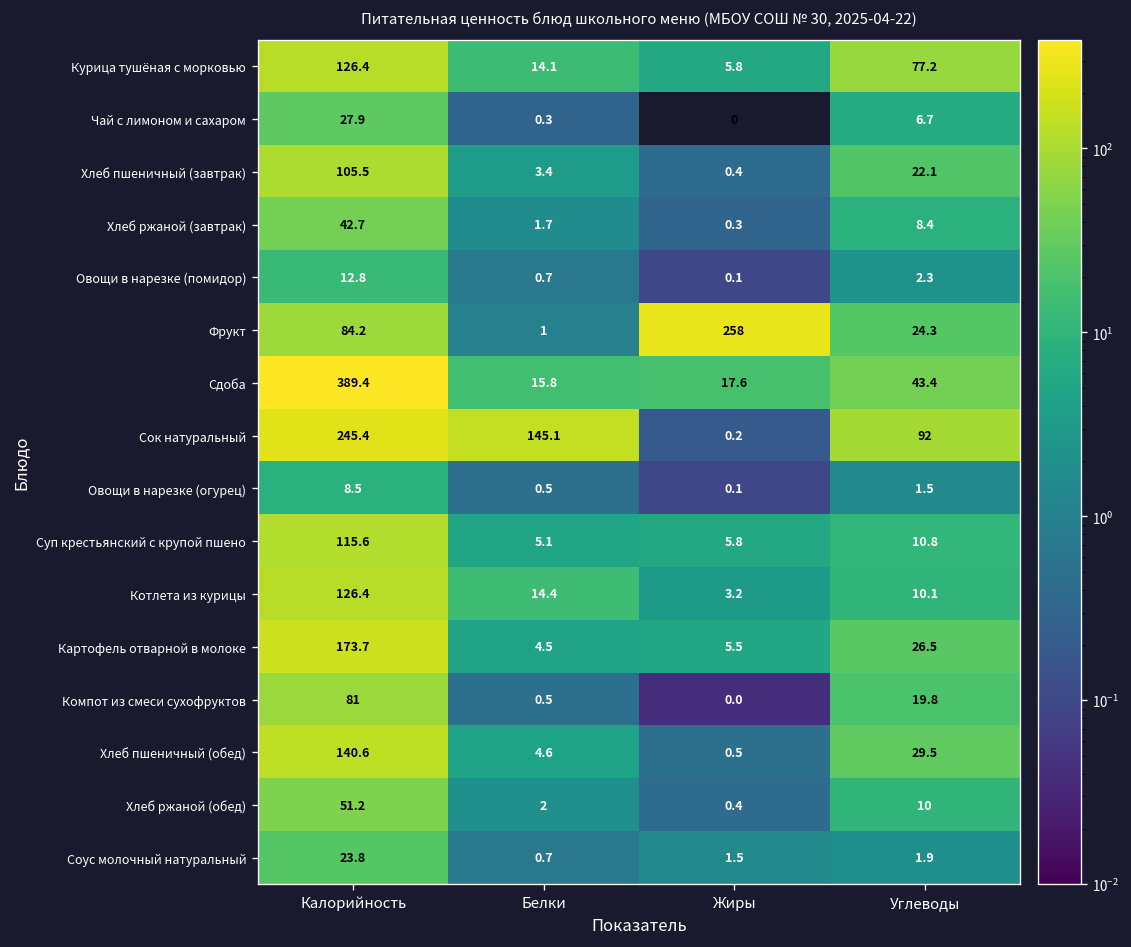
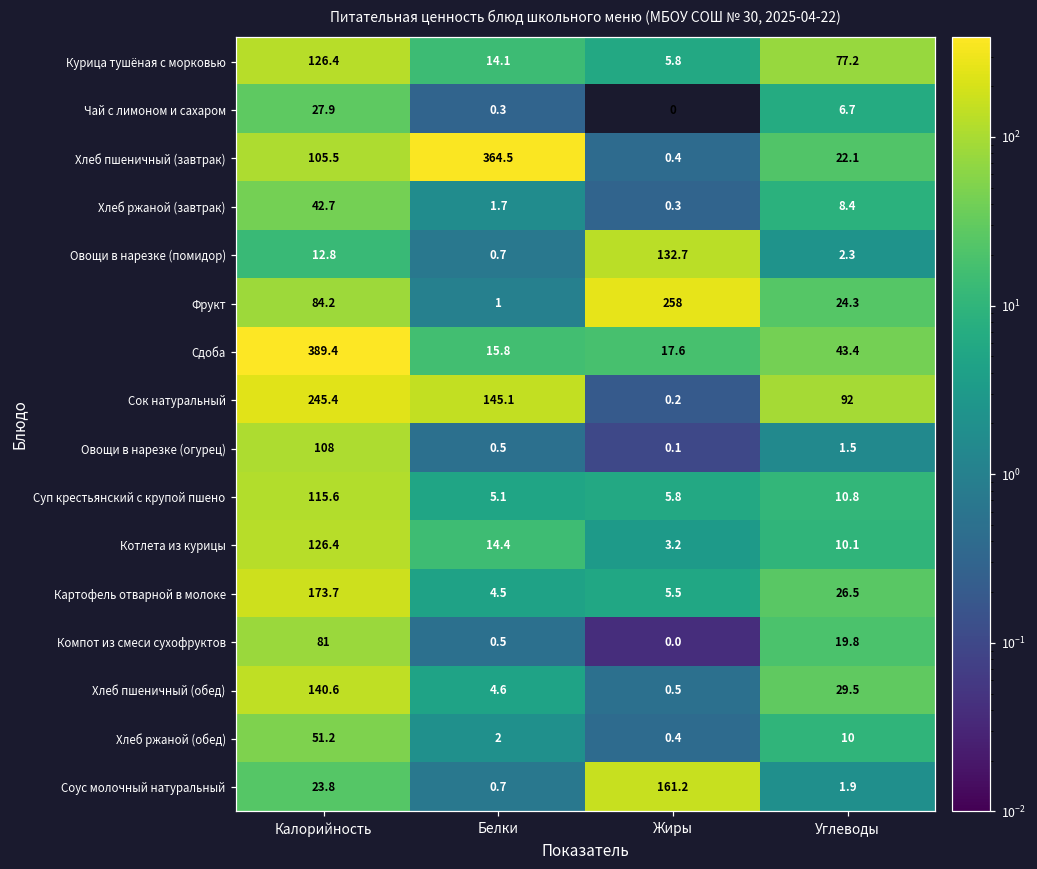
Хлеб пшеничный (завтрак), Белки: 3.4 -> 364.5
Овощи в нарезке (помидор), Жиры: 0.1 -> 132.7
Овощи в нарезке (огурец), Калорийность: 8.5 -> 108
Соус молочный натуральный, Жиры: 1.5 -> 161.2
